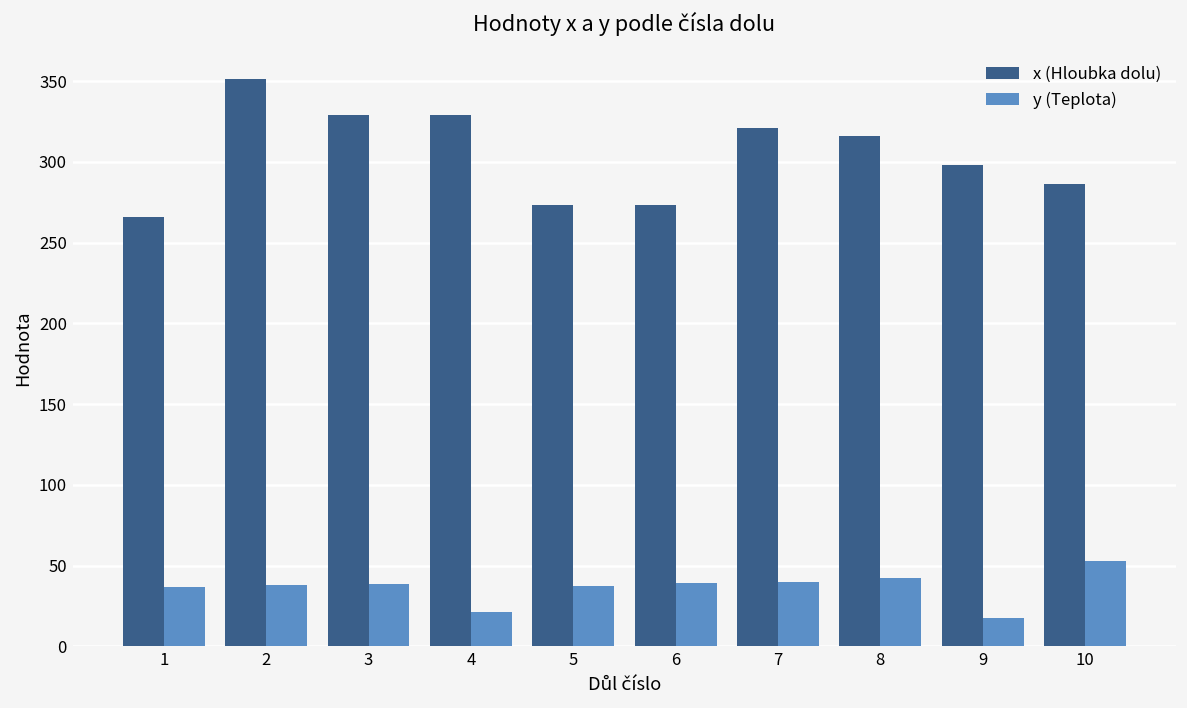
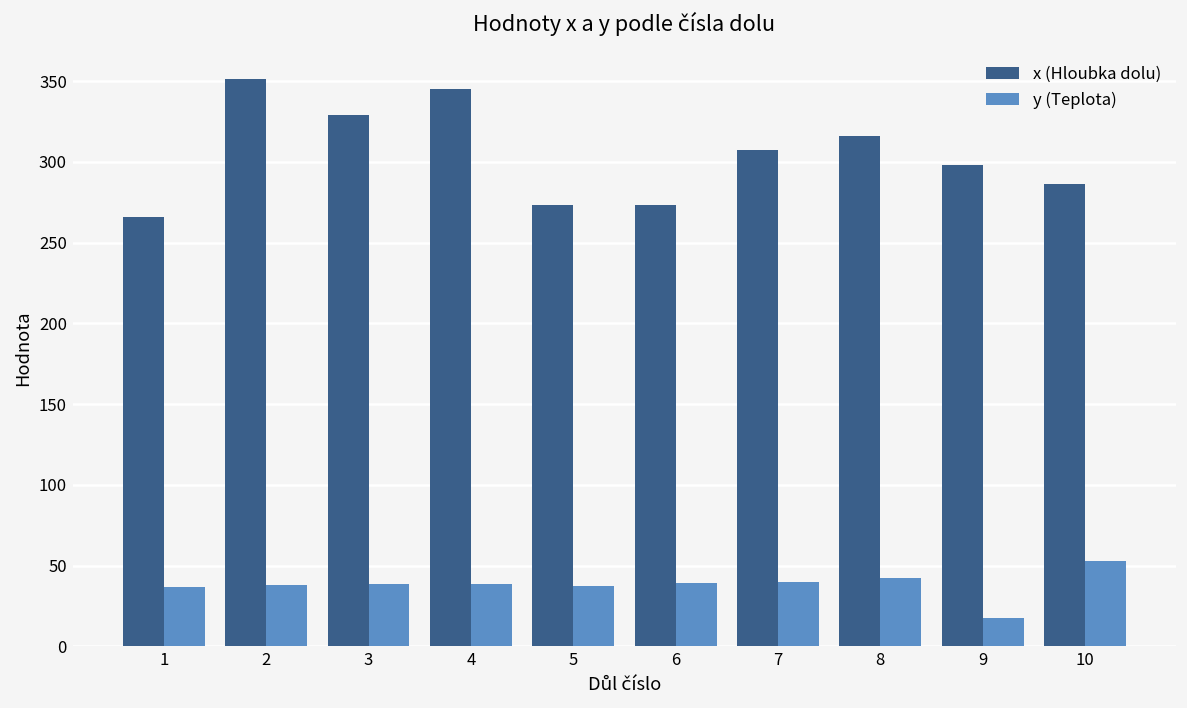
x (Hloubka dolu), 4: 329 -> 345
y (Teplota), 4: 21 -> 39
x (Hloubka dolu), 7: 321 -> 307
